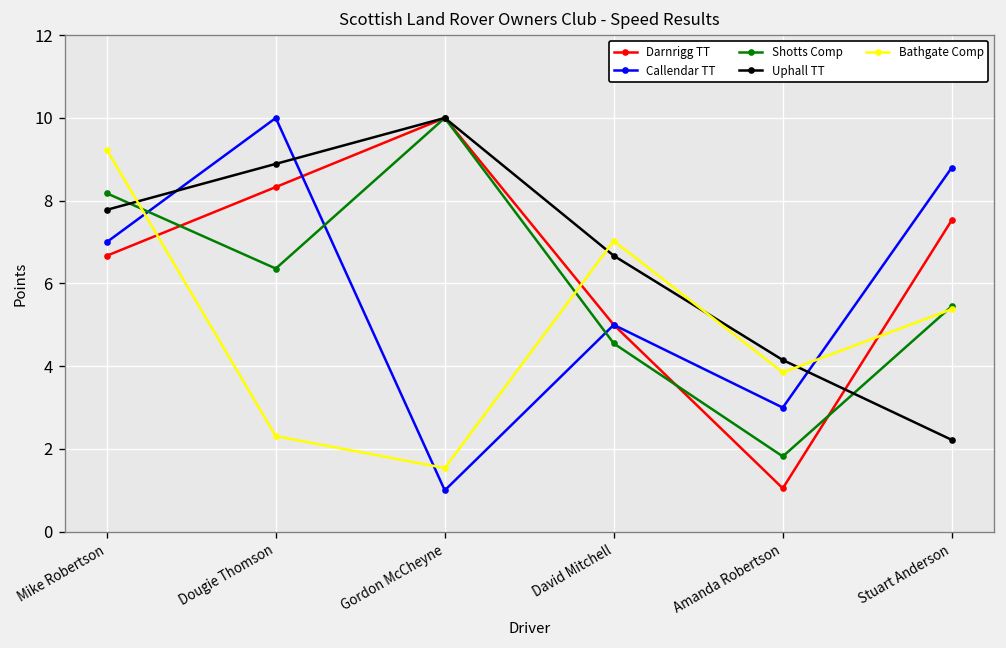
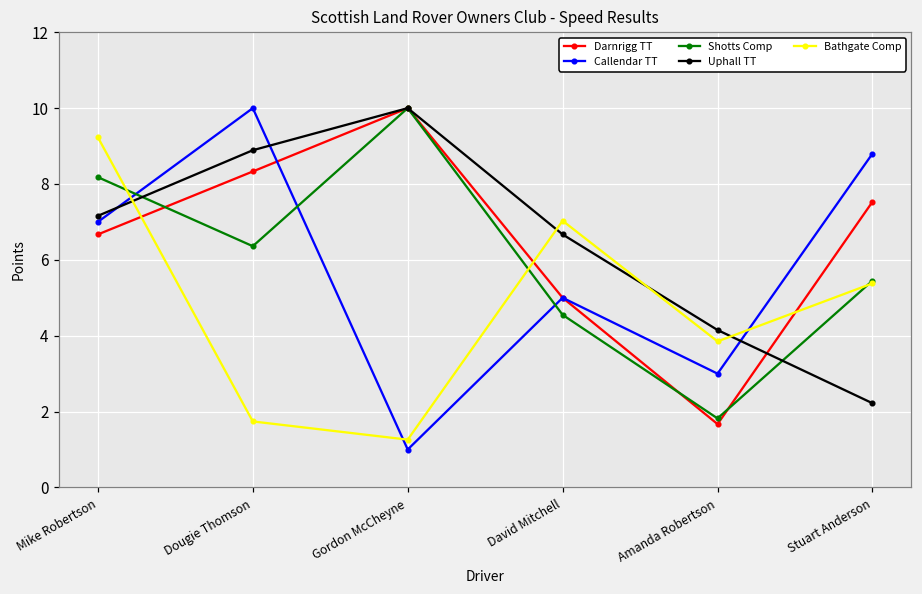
Uphall TT, Mike Robertson: 7.8 -> 7.2
Bathgate Comp, Dougie Thomson: 2.3 -> 1.7
Bathgate Comp, Gordon McCheyne: 1.5 -> 1.3
Darnrigg TT, Amanda Robertson: 1.1 -> 1.7
